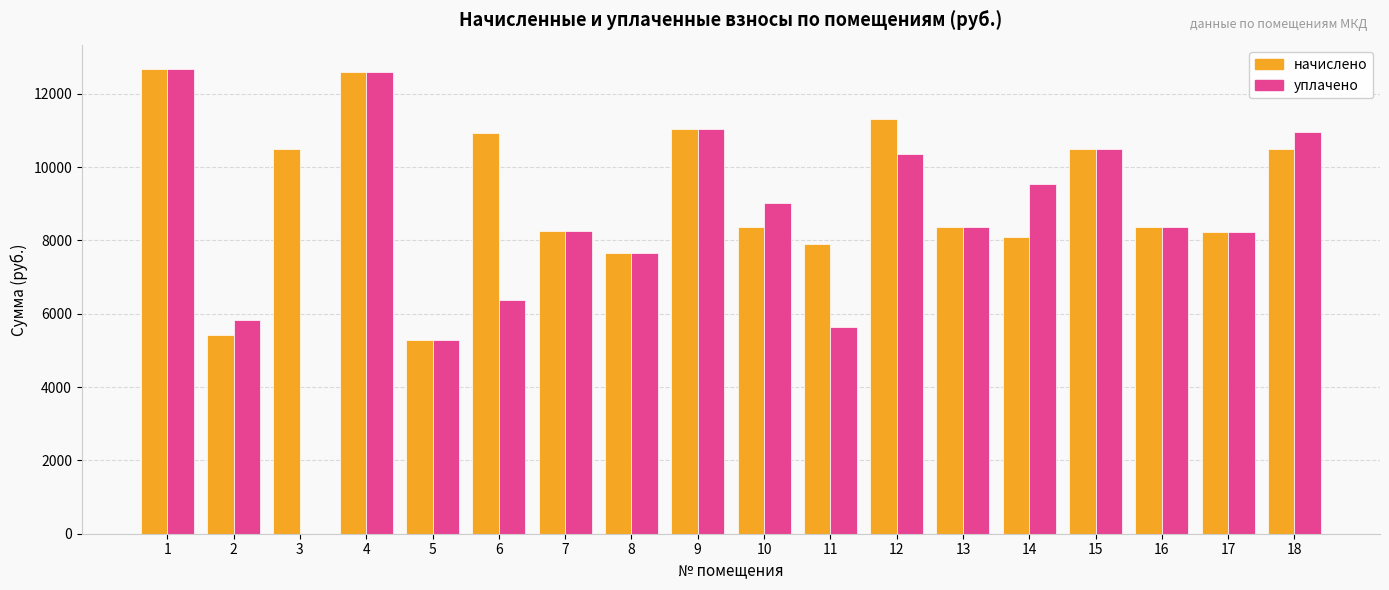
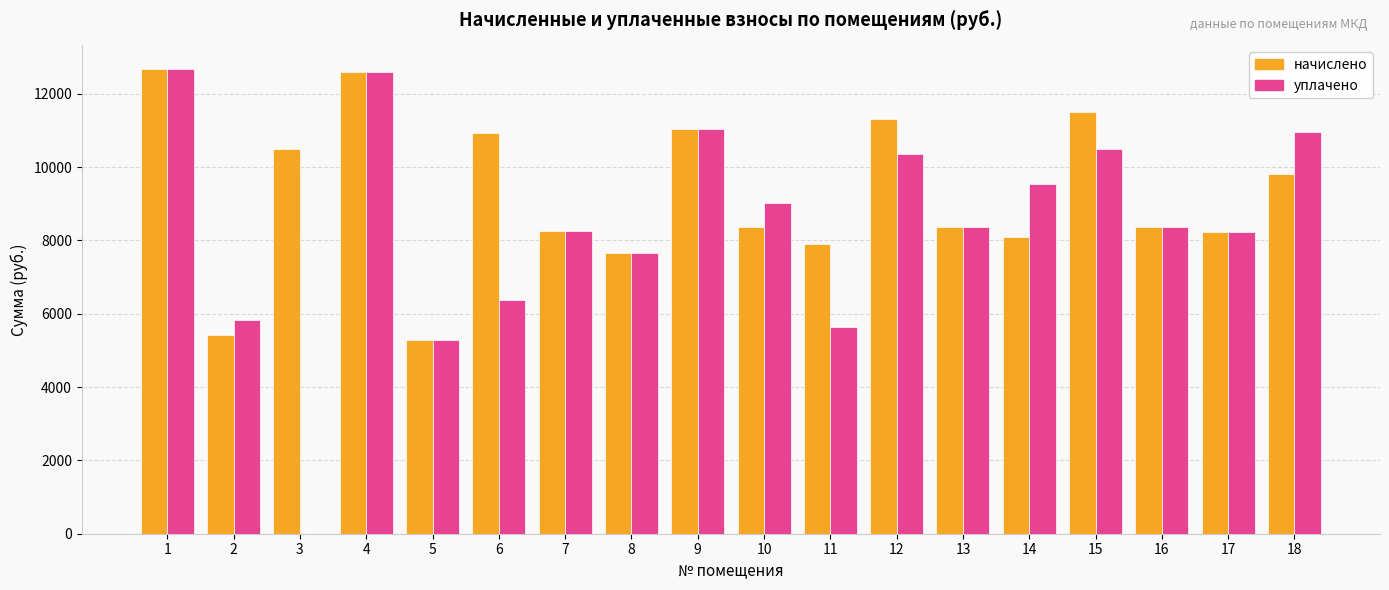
начислено, 15: 10500 -> 11500
начислено, 18: 10500 -> 9800
